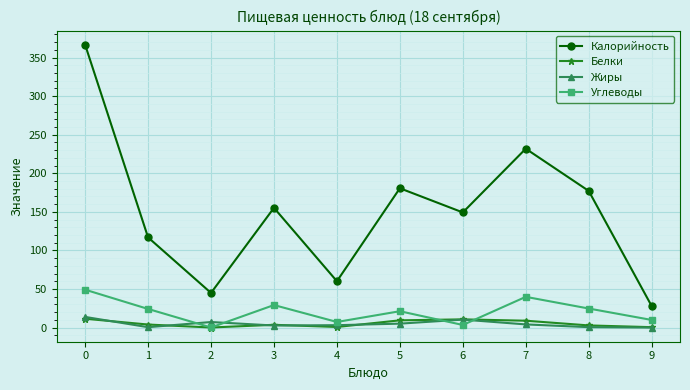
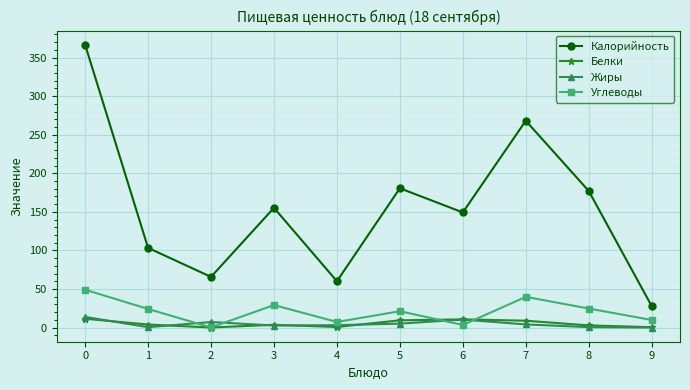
Калорийность, 1: 120 -> 100
Калорийность, 2: 40 -> 70
Калорийность, 7: 230 -> 270
